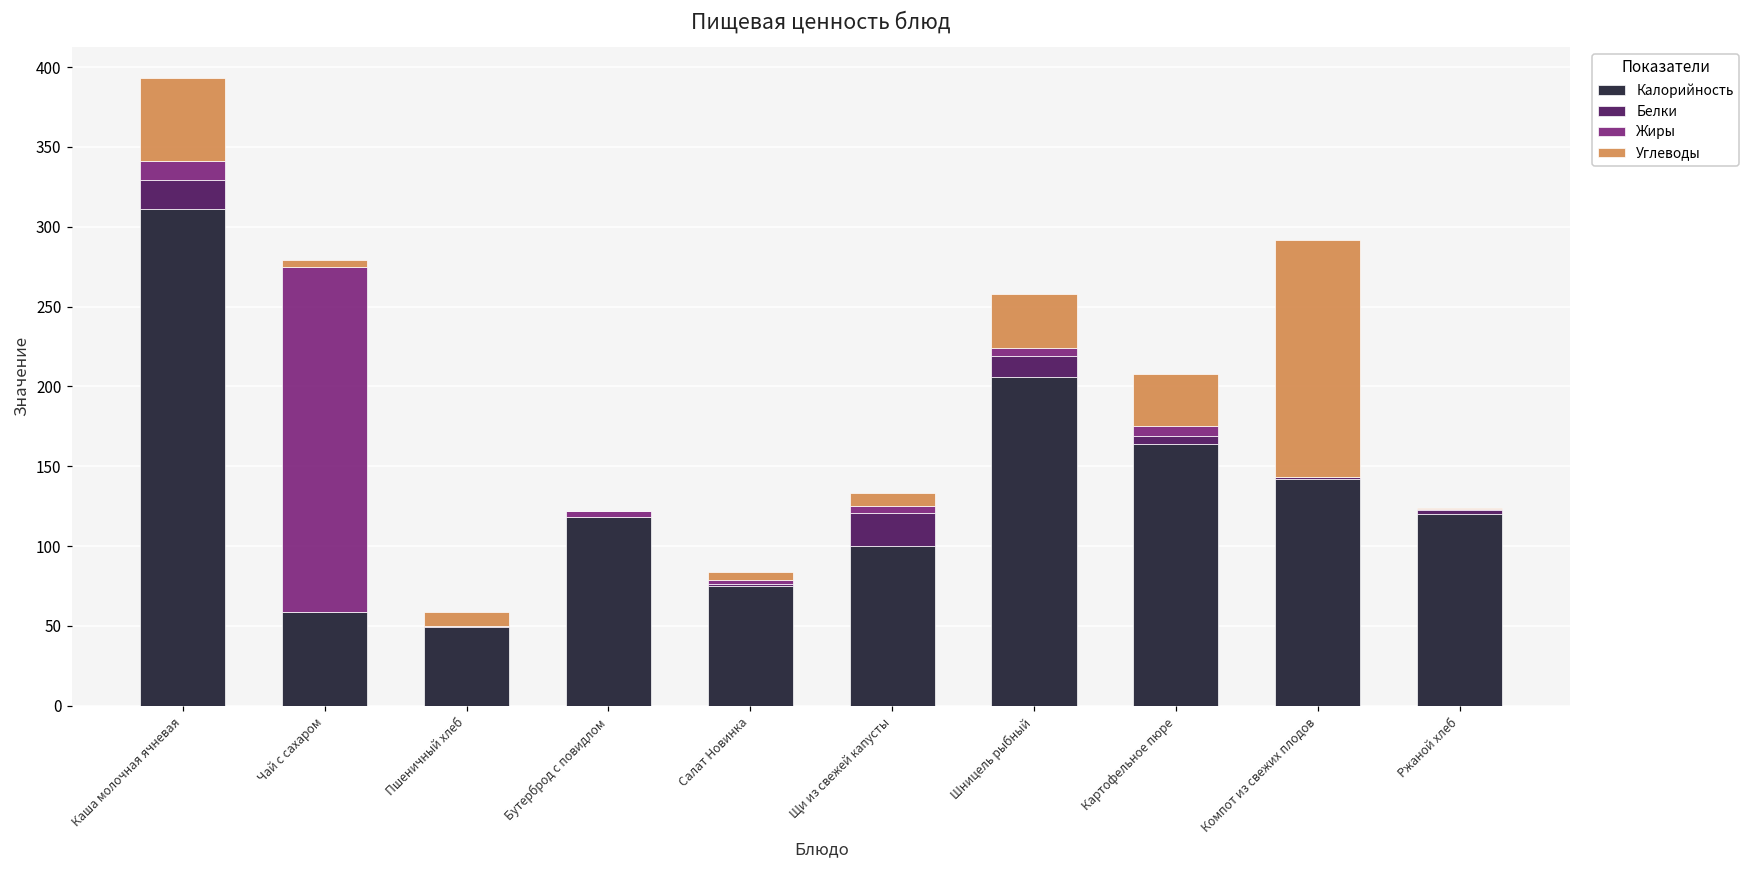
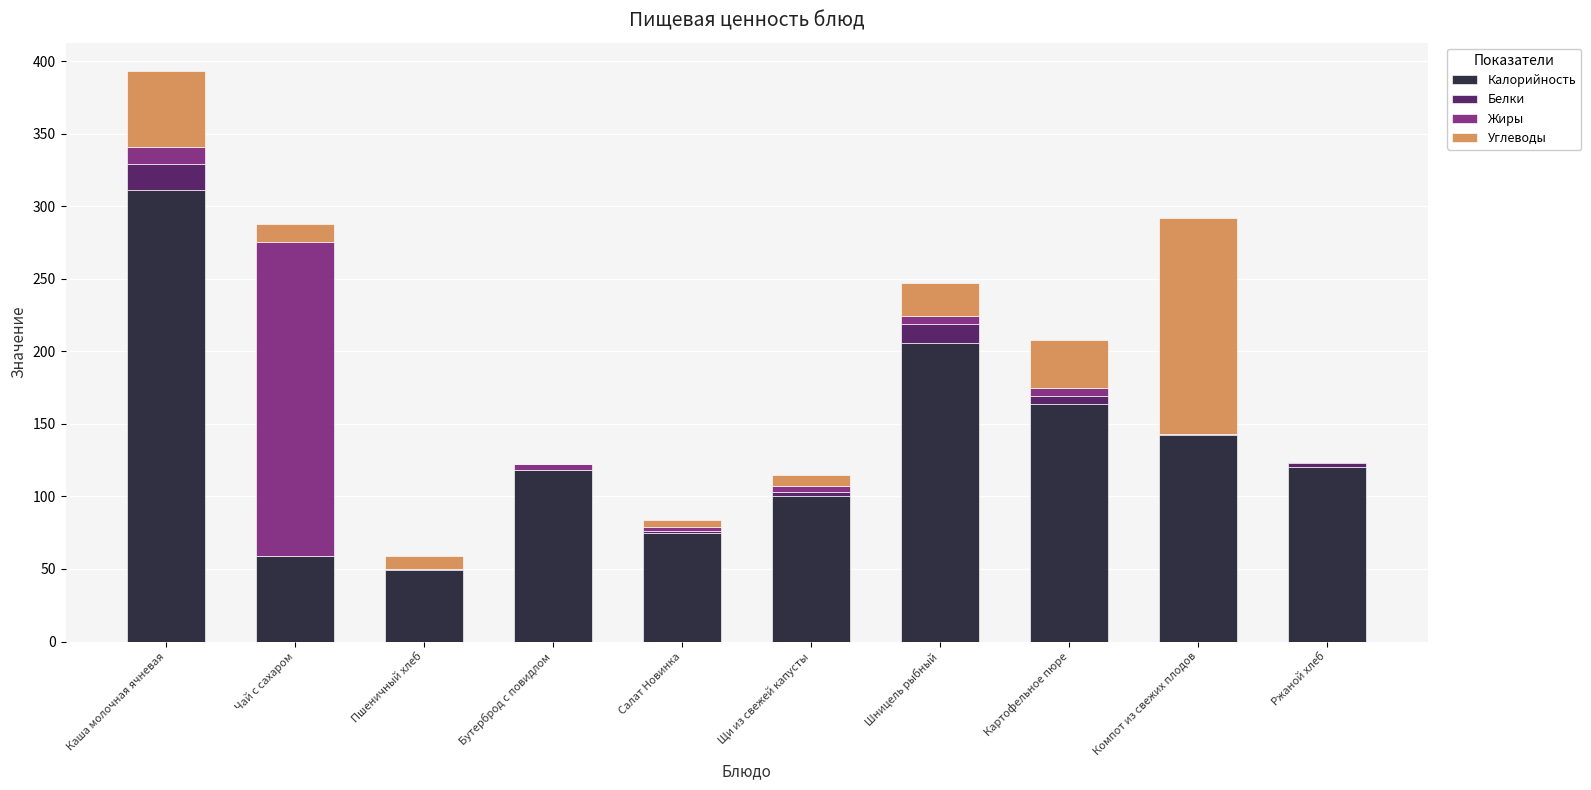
Углеводы, Чай с сахаром: 4 -> 13
Белки, Щи из свежей капусты: 21 -> 3
Углеводы, Шницель рыбный: 34 -> 23
